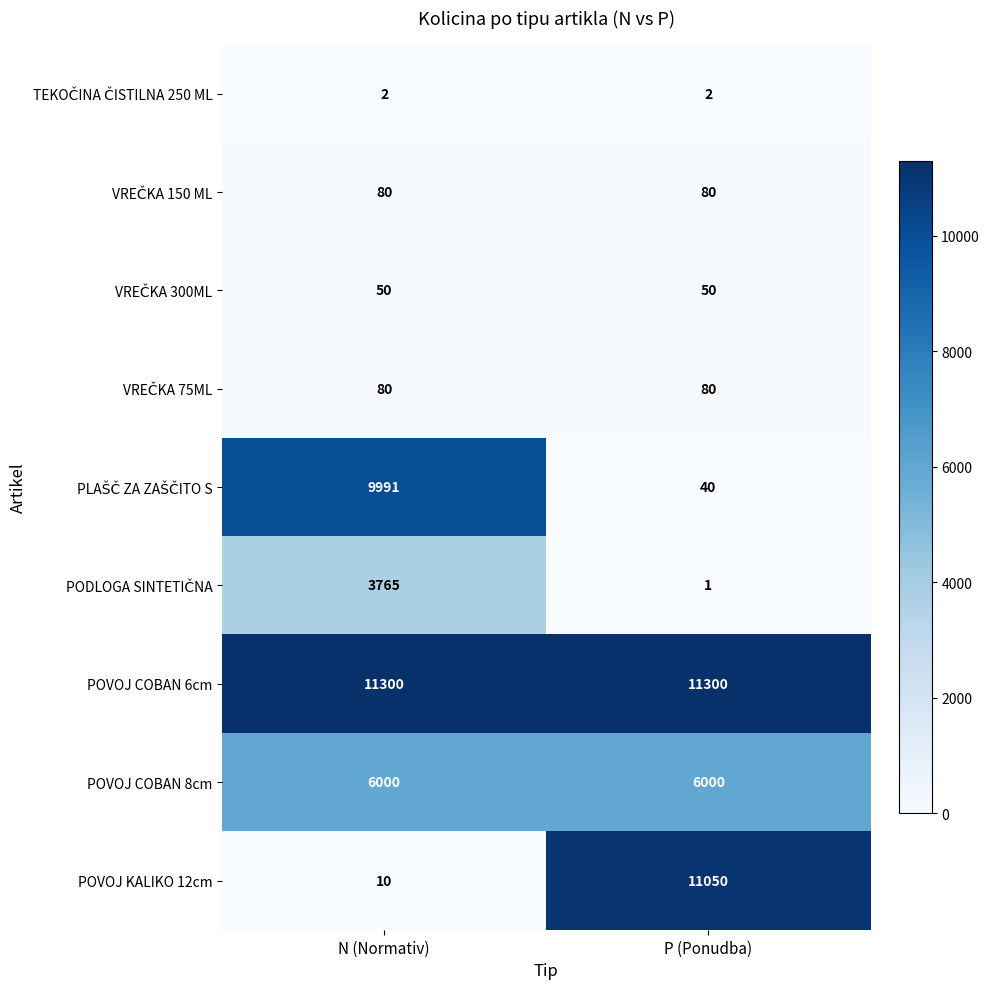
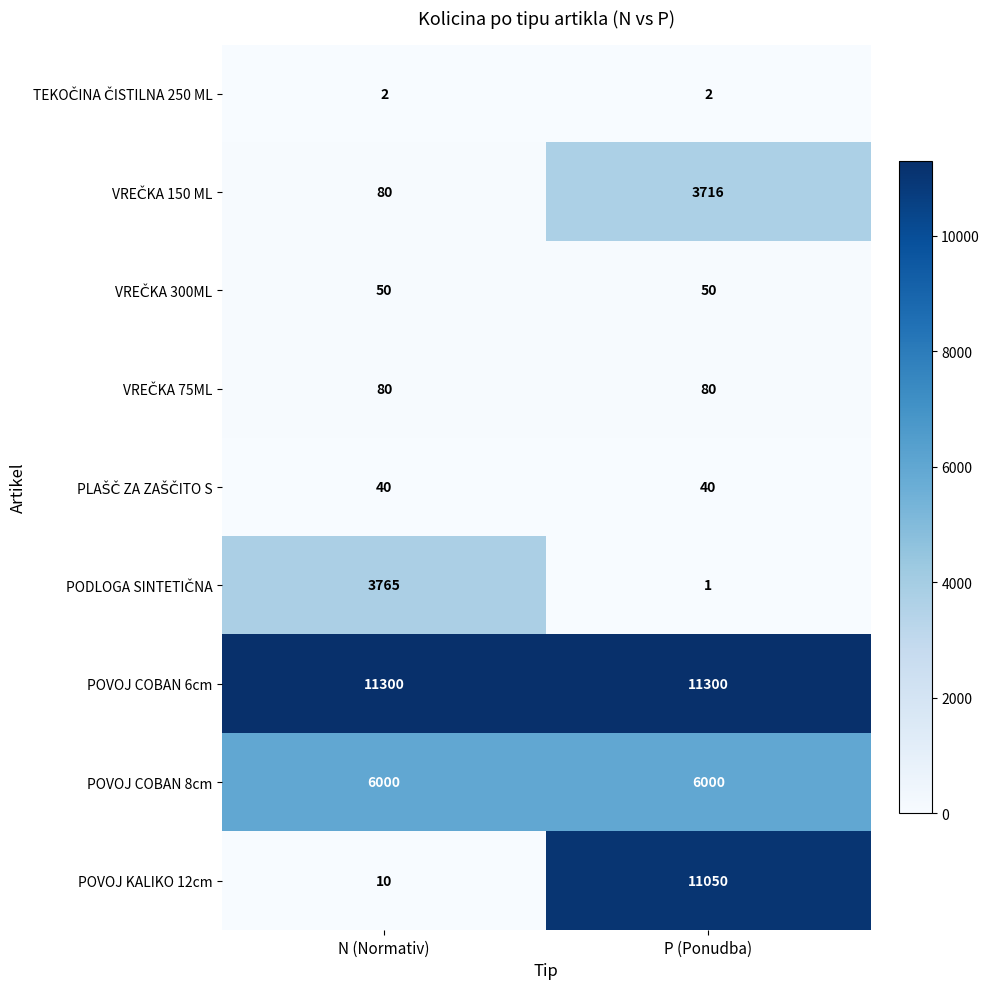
VREČKA 150 ML, P (Ponudba): 80 -> 3716
PLAŠČ ZA ZAŠČITO S, N (Normativ): 9991 -> 40
